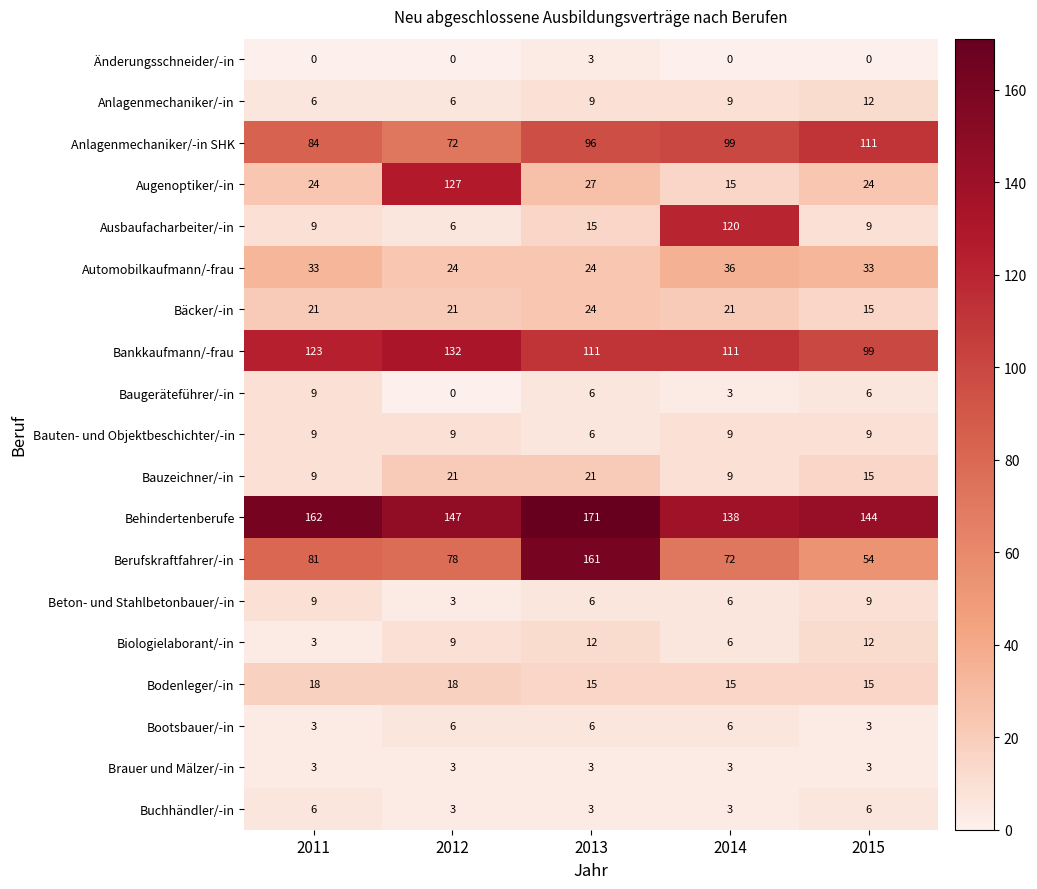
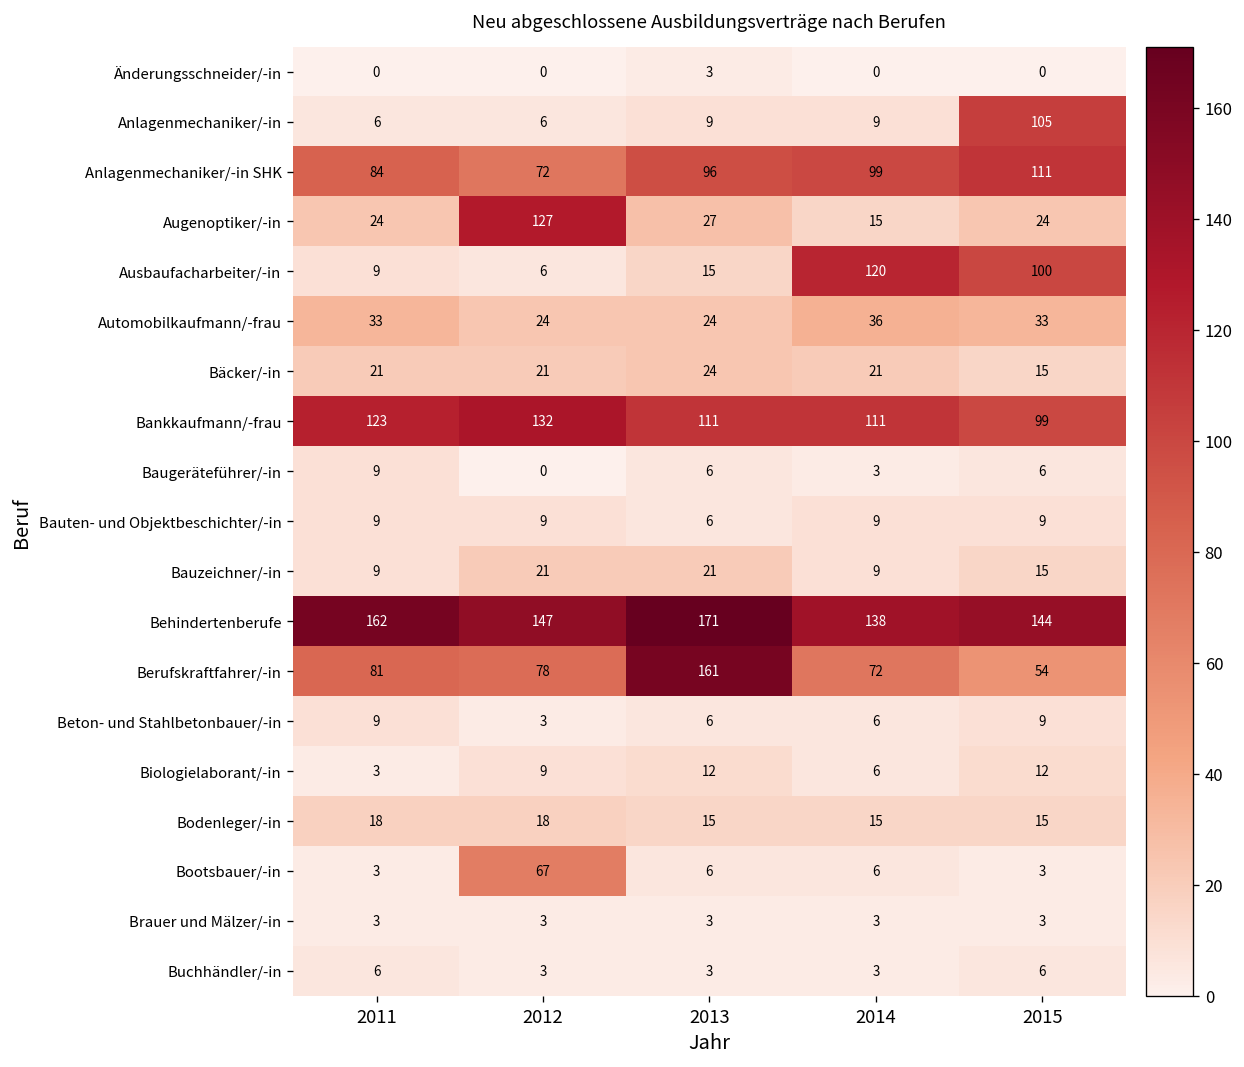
Anlagenmechaniker/-in, 2015: 12 -> 105
Ausbaufacharbeiter/-in, 2015: 9 -> 100
Bootsbauer/-in, 2012: 6 -> 67
